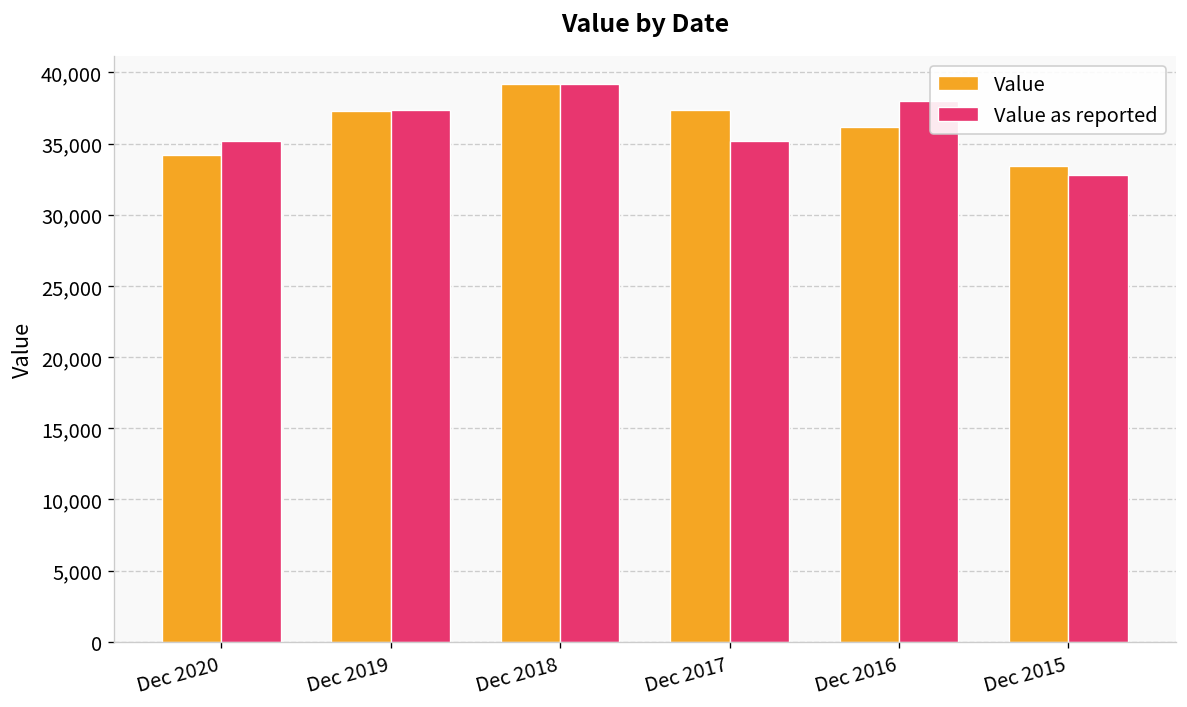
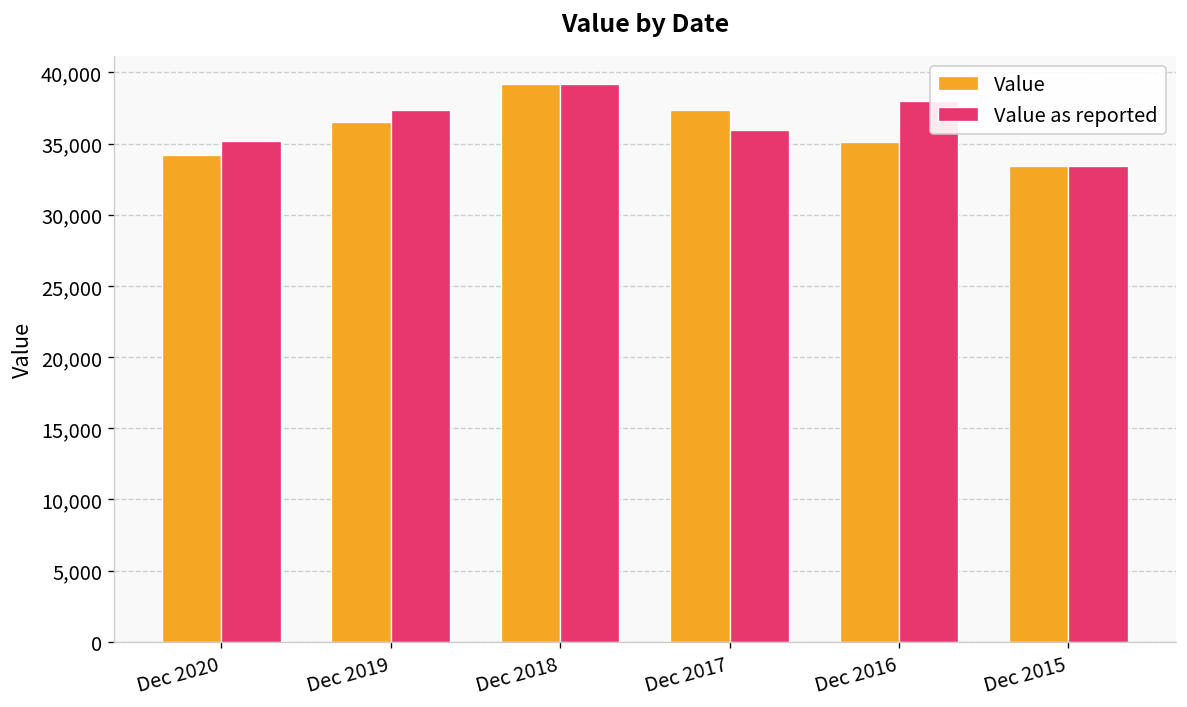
Value, Dec 2019: 37,300 -> 36,500
Value as reported, Dec 2017: 35,200 -> 36,000
Value, Dec 2016: 36,200 -> 35,100
Value as reported, Dec 2015: 32,800 -> 33,500
